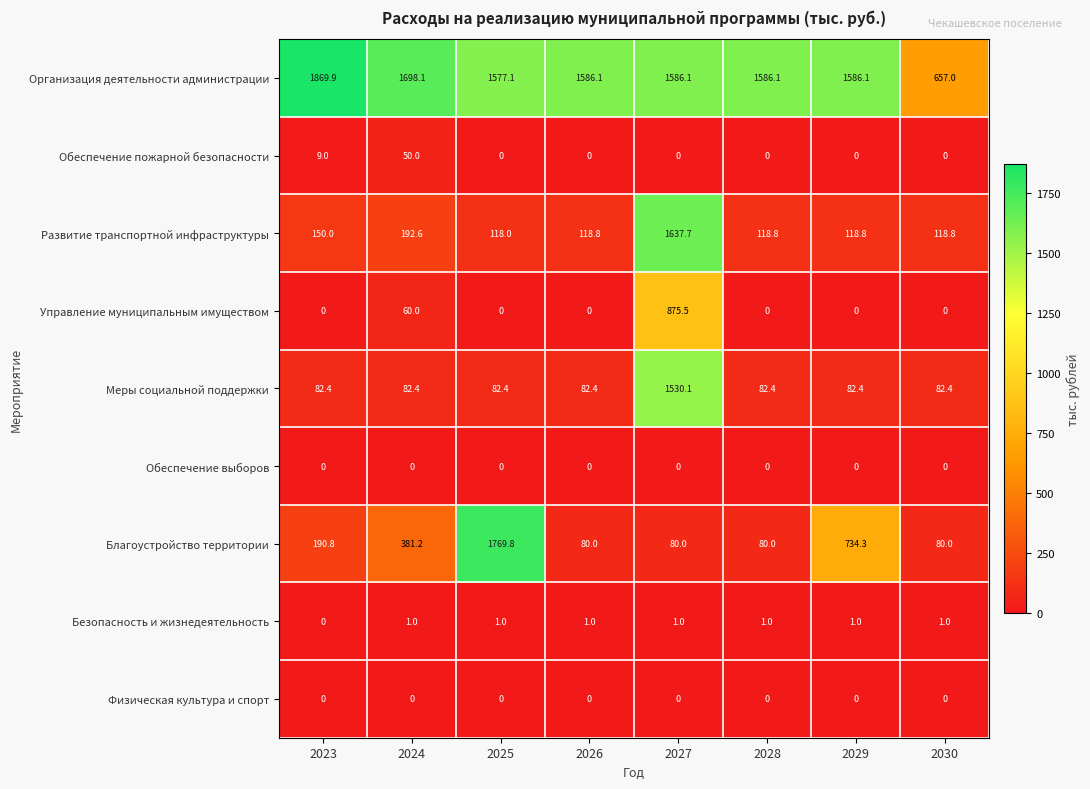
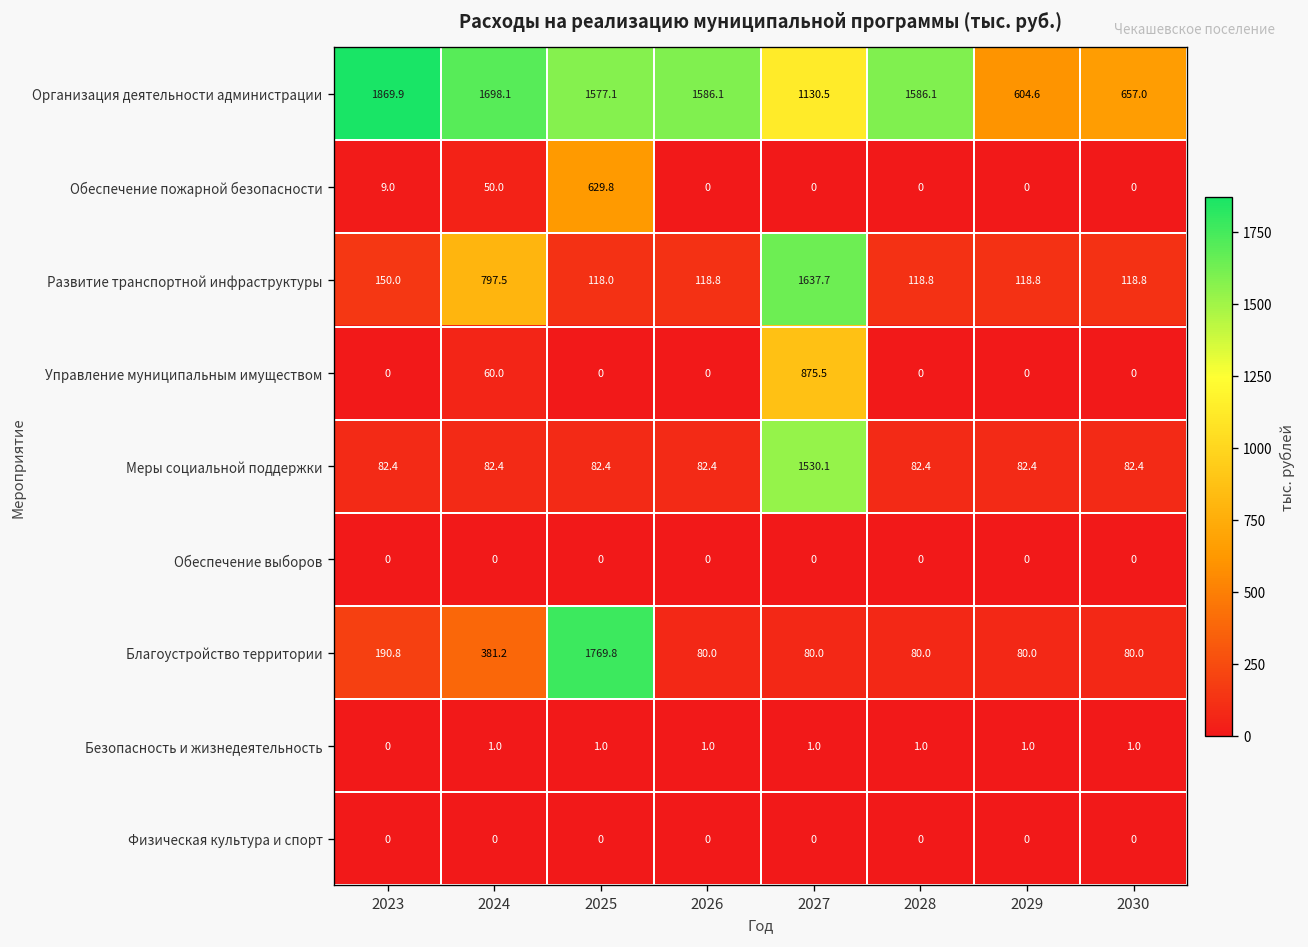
Организация деятельности администрации, 2027: 1586.1 -> 1130.5
Организация деятельности администрации, 2029: 1586.1 -> 604.6
Обеспечение пожарной безопасности, 2025: 0 -> 629.8
Развитие транспортной инфраструктуры, 2024: 192.6 -> 797.5
Благоустройство территории, 2029: 734.3 -> 80.0
